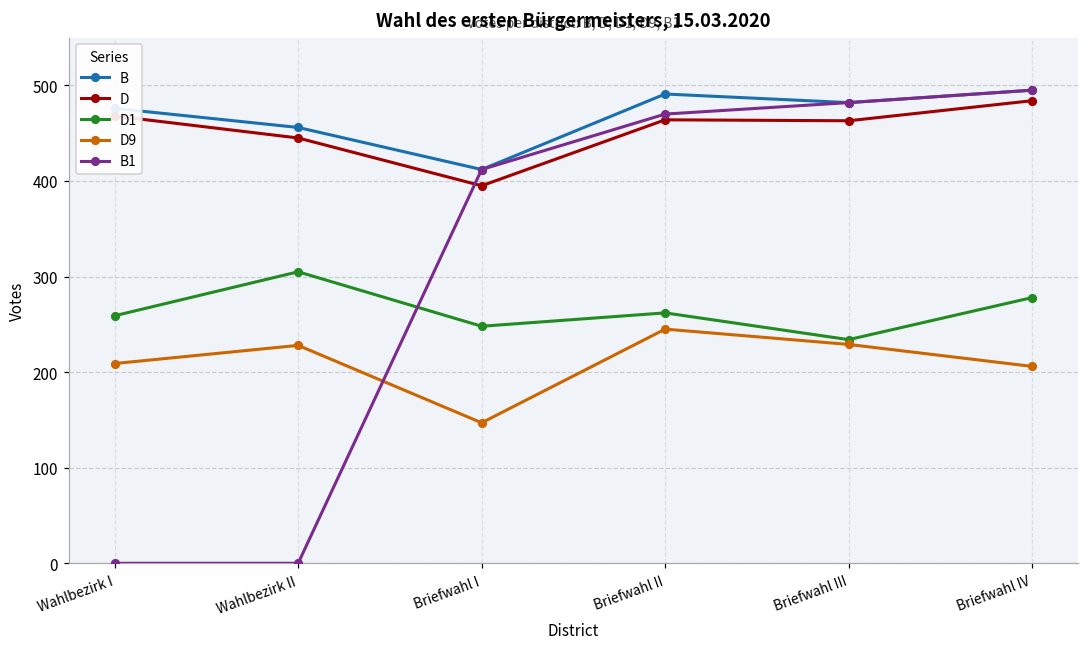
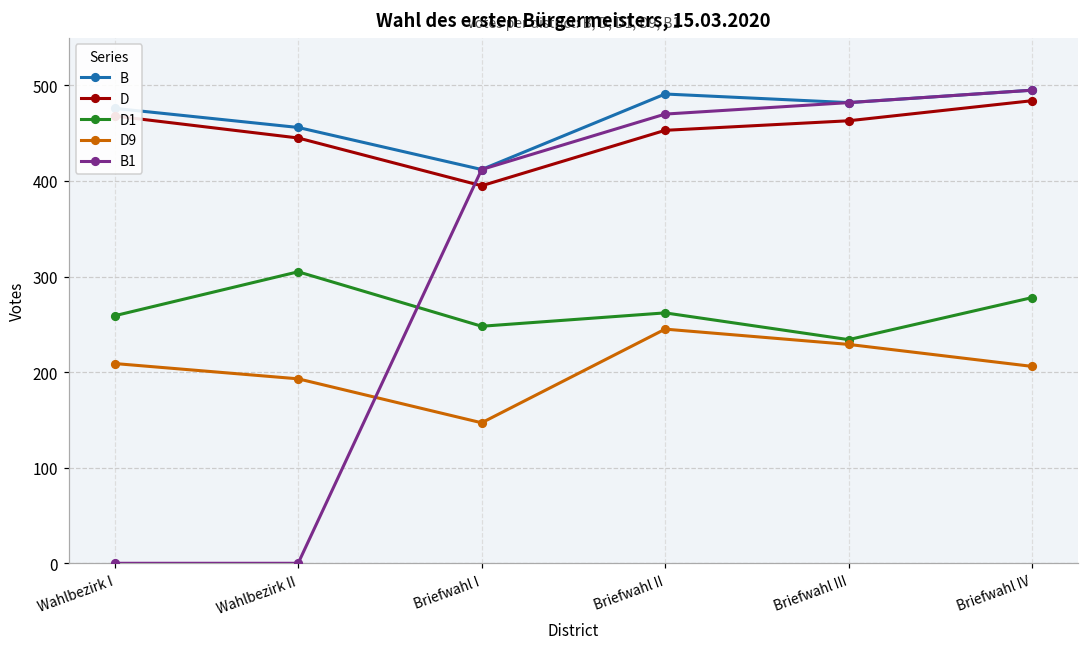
D9, Wahlbezirk II: 230 -> 190
D, Briefwahl II: 460 -> 450
